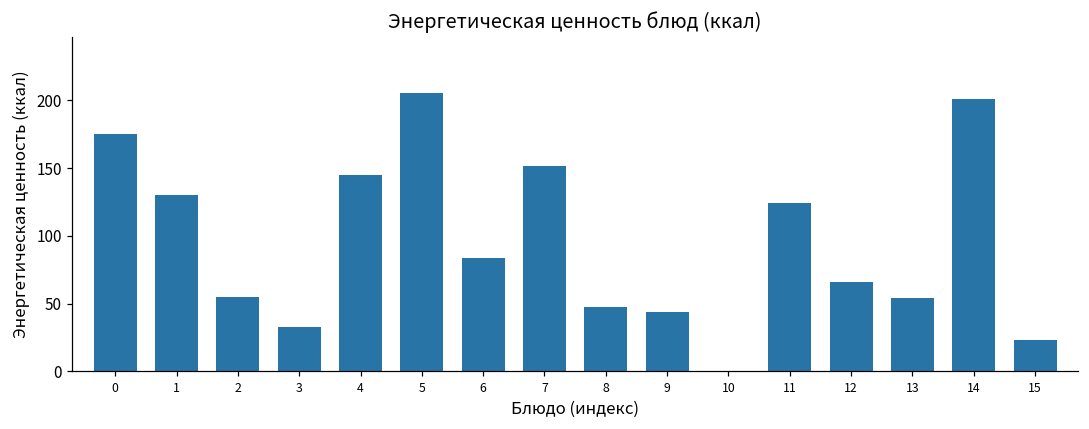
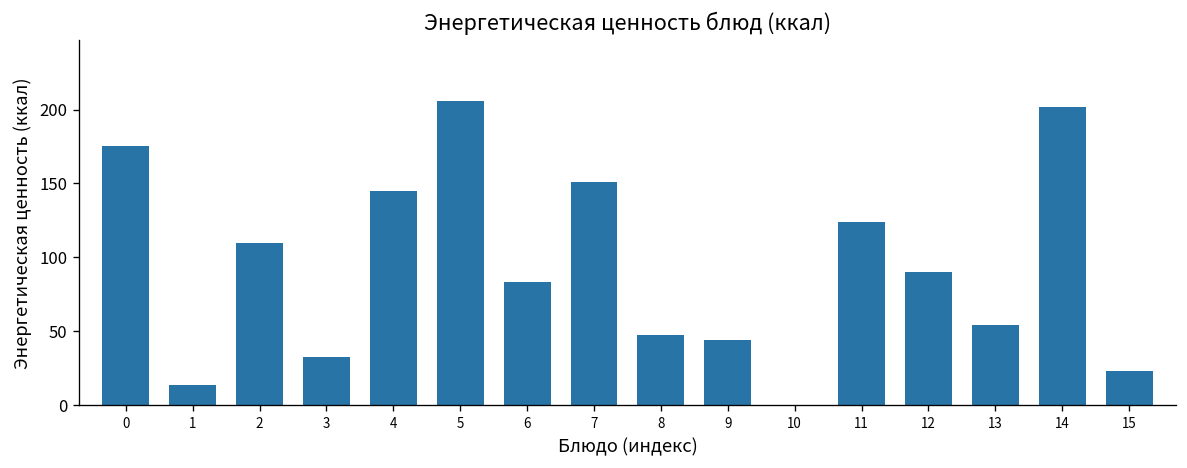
1: 131 -> 14
2: 55 -> 110
12: 66 -> 90
